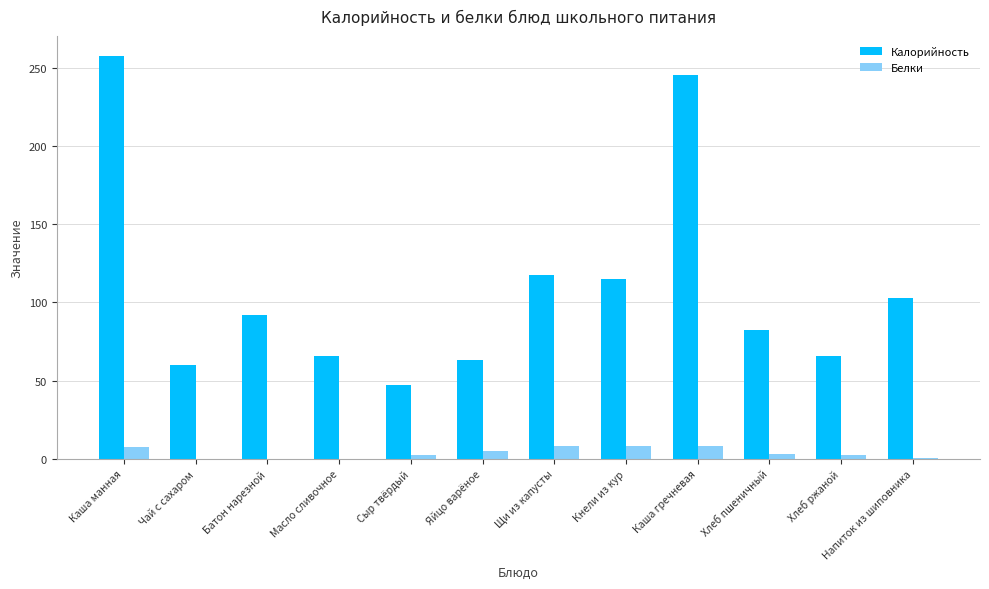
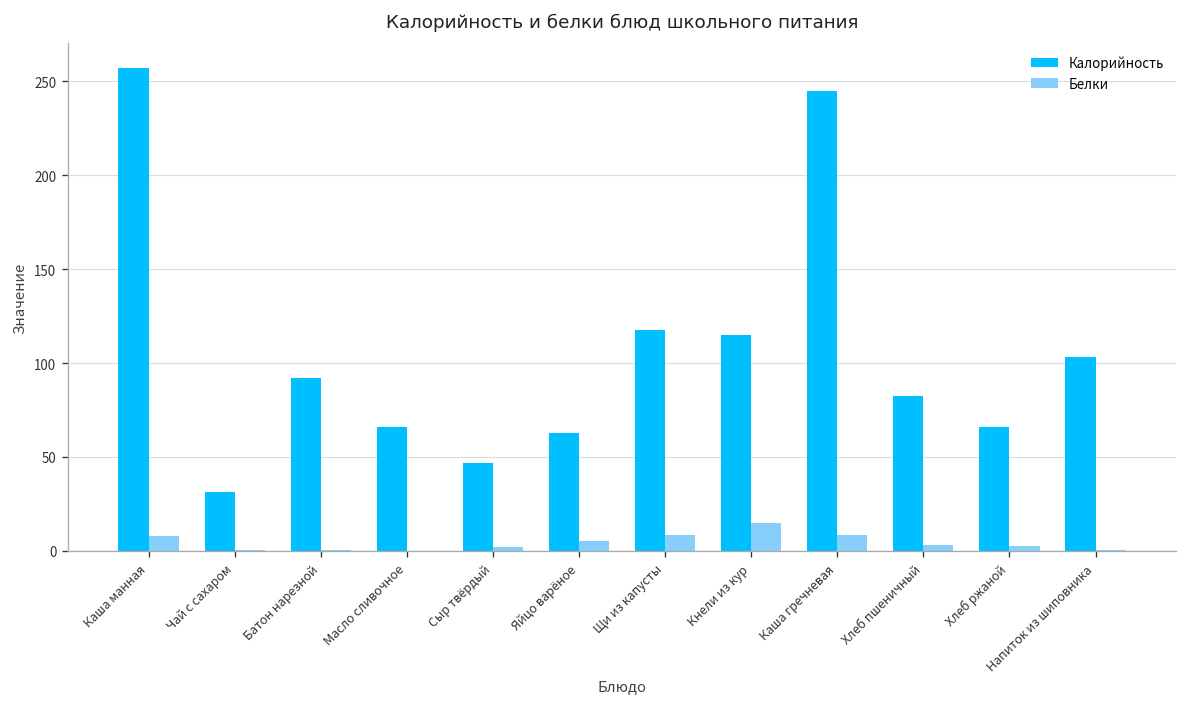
Калорийность, Чай с сахаром: 60 -> 32
Белки, Кнели из кур: 8 -> 15
